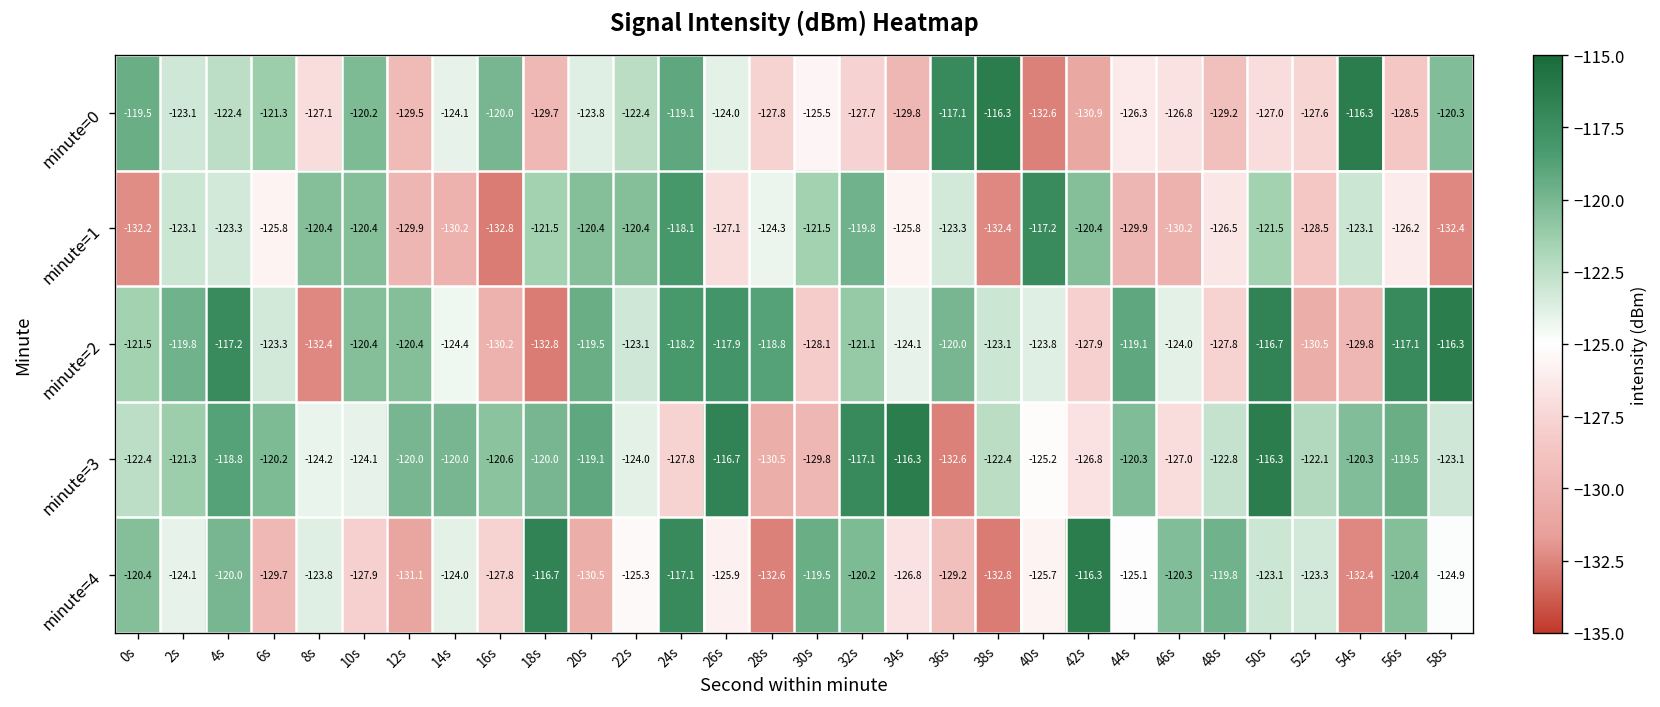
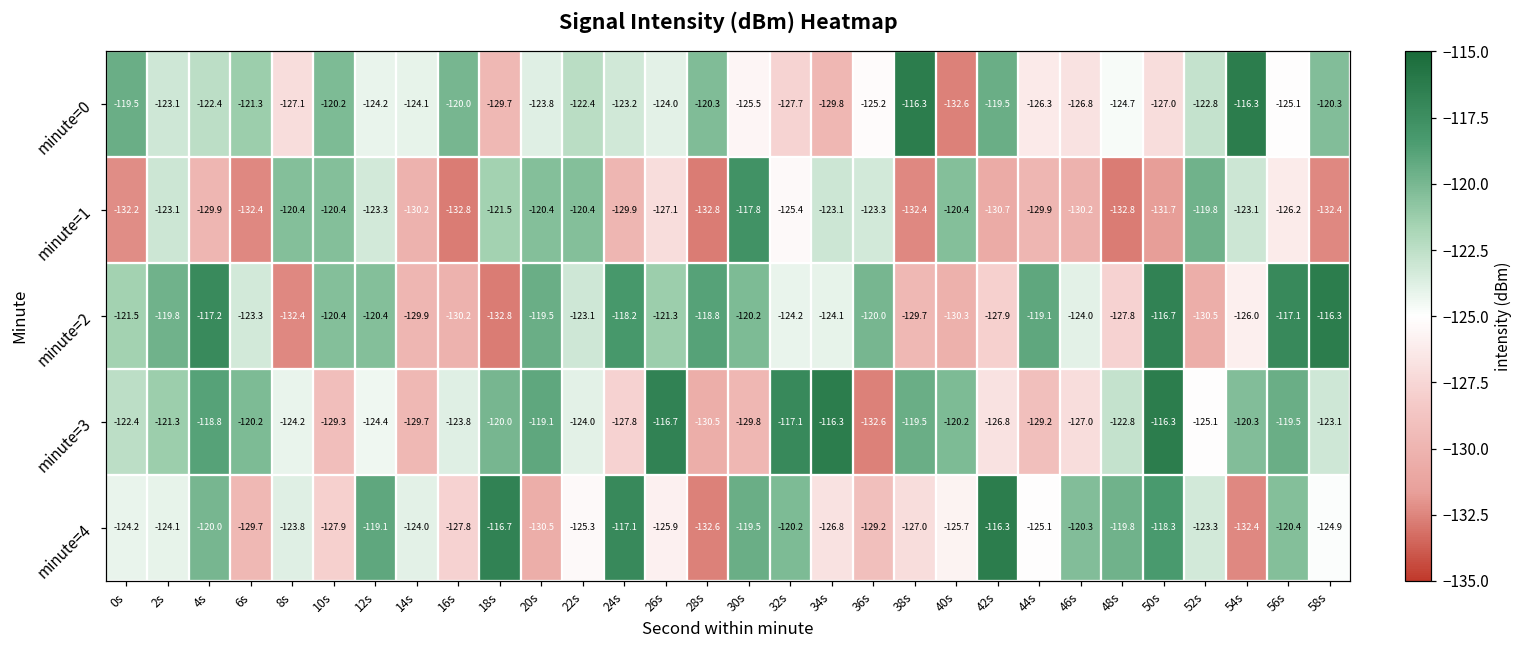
minute=0, 12s: -129.5 -> -124.2
minute=0, 24s: -119.1 -> -123.2
minute=0, 28s: -127.8 -> -120.3
minute=0, 36s: -117.1 -> -125.2
minute=0, 42s: -130.9 -> -119.5
minute=0, 48s: -129.2 -> -124.7
minute=0, 52s: -127.6 -> -122.8
minute=0, 56s: -128.5 -> -125.1
minute=1, 4s: -123.3 -> -129.9
minute=1, 6s: -125.8 -> -132.4
minute=1, 12s: -129.9 -> -123.3
minute=1, 24s: -118.1 -> -129.9
minute=1, 28s: -124.3 -> -132.8
minute=1, 30s: -121.5 -> -117.8
minute=1, 32s: -119.8 -> -125.4
minute=1, 34s: -125.8 -> -123.1
minute=1, 40s: -117.2 -> -120.4
minute=1, 42s: -120.4 -> -130.7
minute=1, 48s: -126.5 -> -132.8
minute=1, 50s: -121.5 -> -131.7
minute=1, 52s: -128.5 -> -119.8
minute=2, 14s: -124.4 -> -129.9
minute=2, 26s: -117.9 -> -121.3
minute=2, 30s: -128.1 -> -120.2
minute=2, 32s: -121.1 -> -124.2
minute=2, 38s: -123.1 -> -129.7
minute=2, 40s: -123.8 -> -130.3
minute=2, 54s: -129.8 -> -126.0
minute=3, 10s: -124.1 -> -129.3
minute=3, 12s: -120.0 -> -124.4
minute=3, 14s: -120.0 -> -129.7
minute=3, 16s: -120.6 -> -123.8
minute=3, 38s: -122.4 -> -119.5
minute=3, 40s: -125.2 -> -120.2
minute=3, 44s: -120.3 -> -129.2
minute=3, 52s: -122.1 -> -125.1
minute=4, 0s: -120.4 -> -124.2
minute=4, 12s: -131.1 -> -119.1
minute=4, 38s: -132.8 -> -127.0
minute=4, 50s: -123.1 -> -118.3
